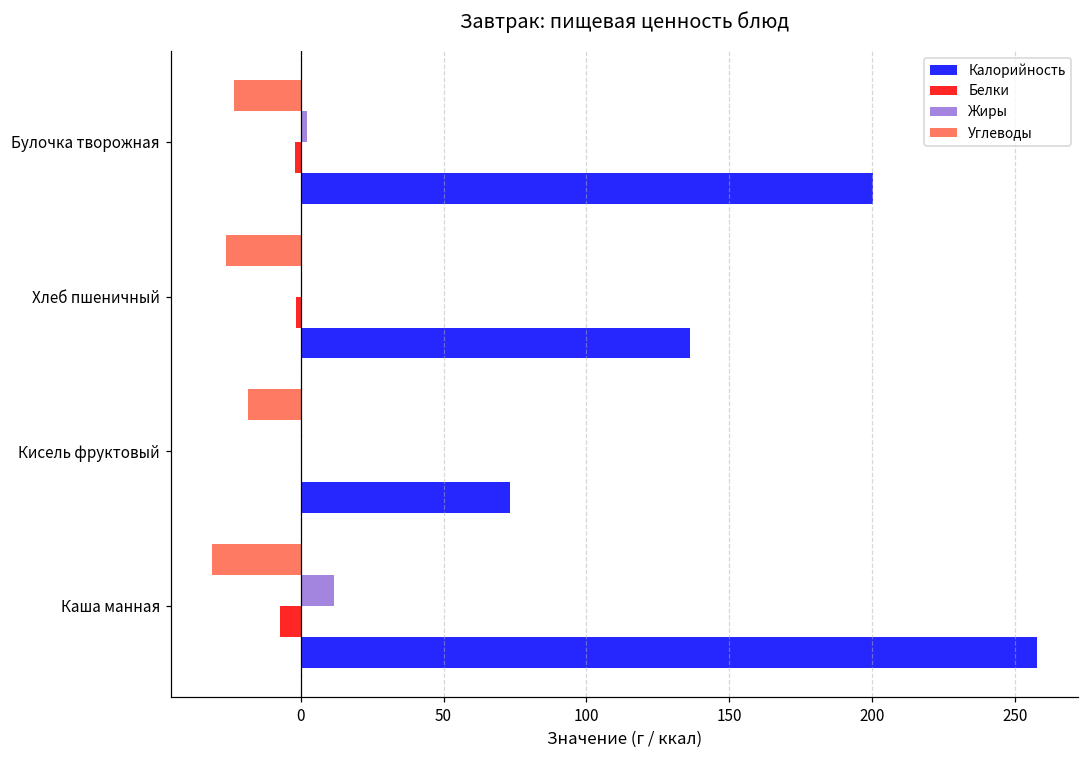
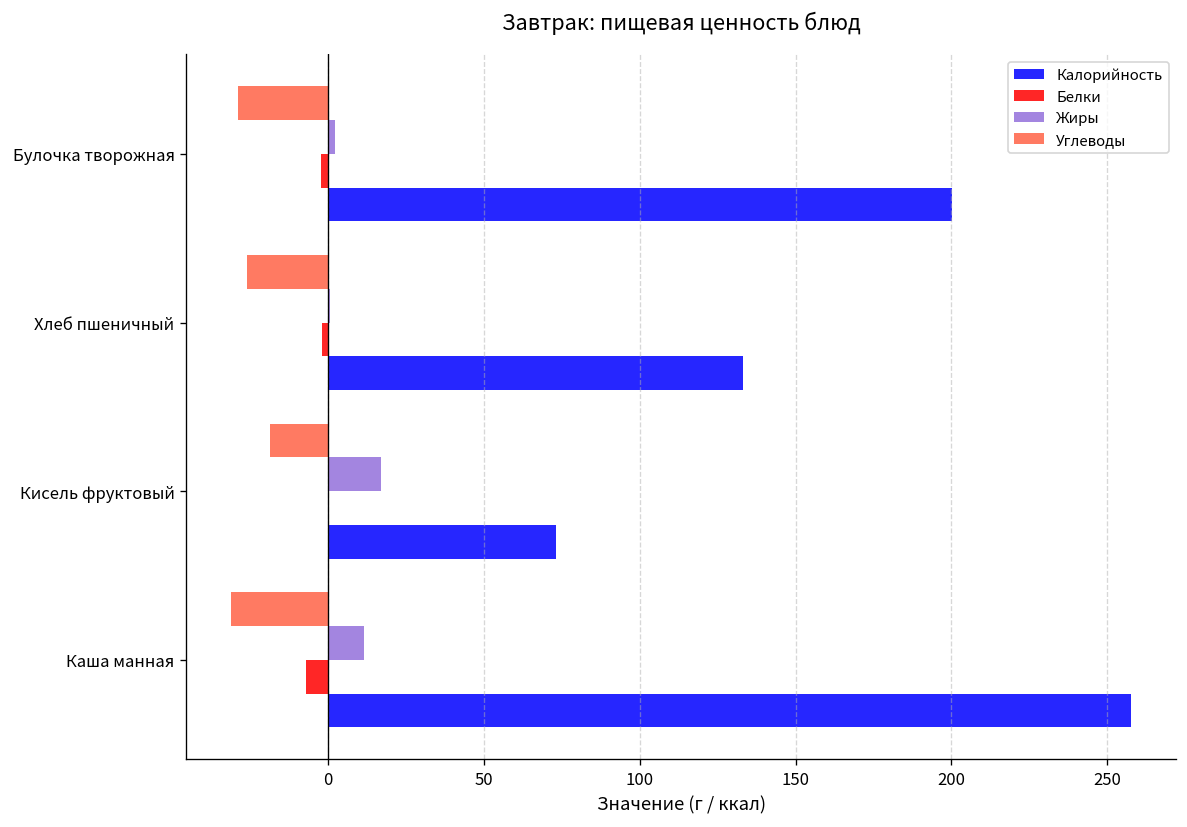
Углеводы, Булочка творожная: -23 -> -29
Калорийность, Хлеб пшеничный: 136 -> 133
Жиры, Кисель фруктовый: 0 -> 17
